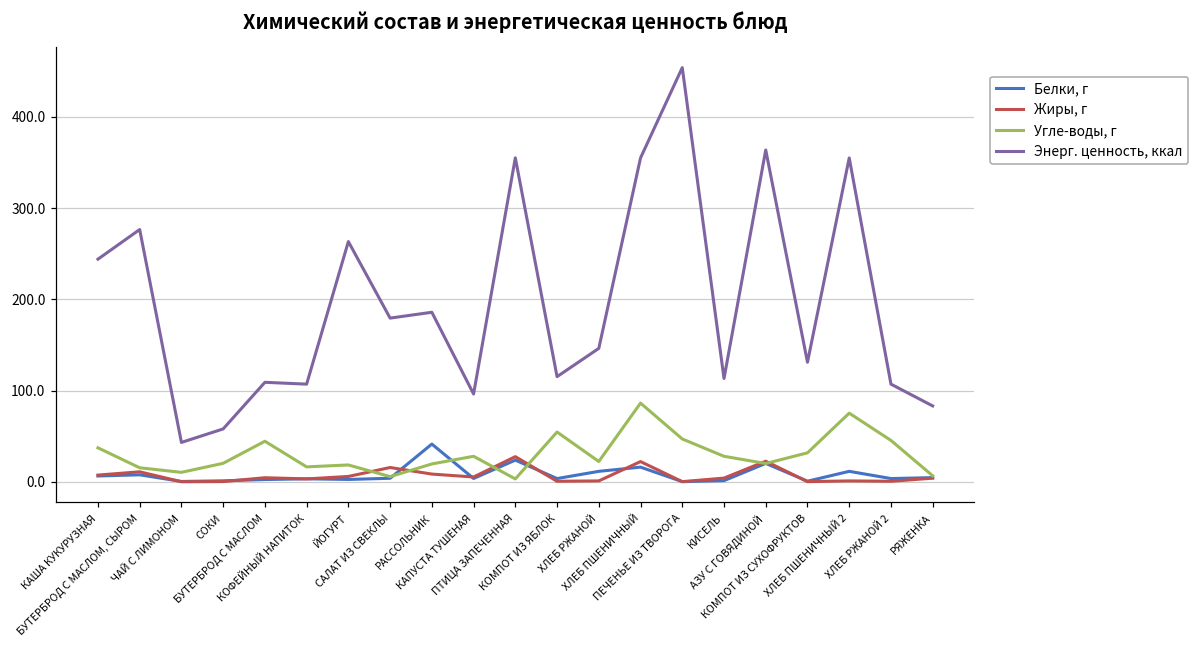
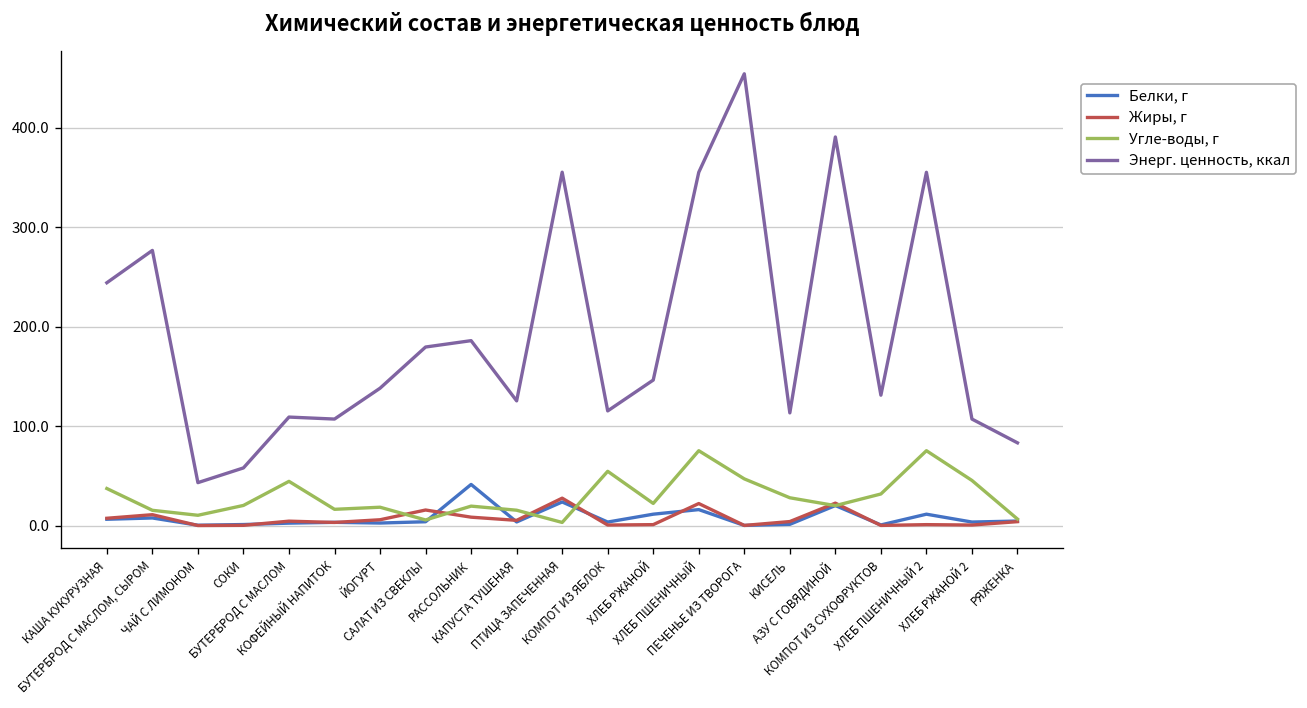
Энерг. ценность, ккал, ЙОГУРТ: 260 -> 140
Угле-воды, г, КАПУСТА ТУШЕНАЯ: 30 -> 20
Энерг. ценность, ккал, КАПУСТА ТУШЕНАЯ: 100 -> 130
Угле-воды, г, ХЛЕБ ПШЕНИЧНЫЙ: 90 -> 80
Энерг. ценность, ккал, АЗУ С ГОВЯДИНОЙ: 360 -> 390
